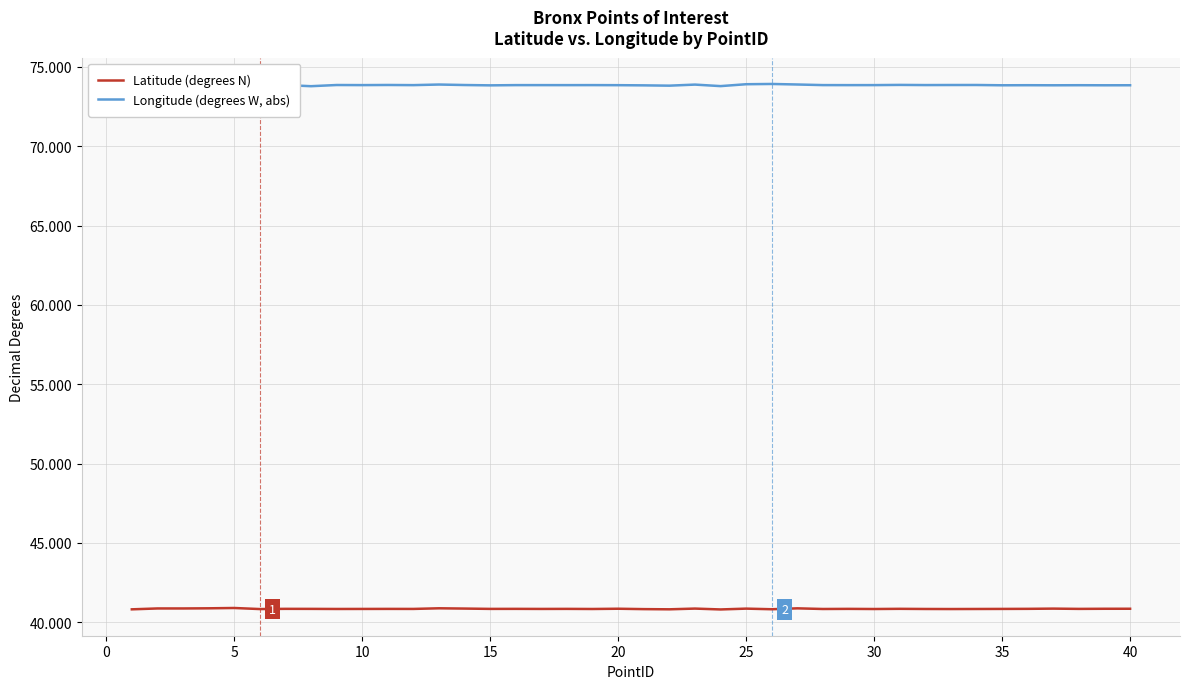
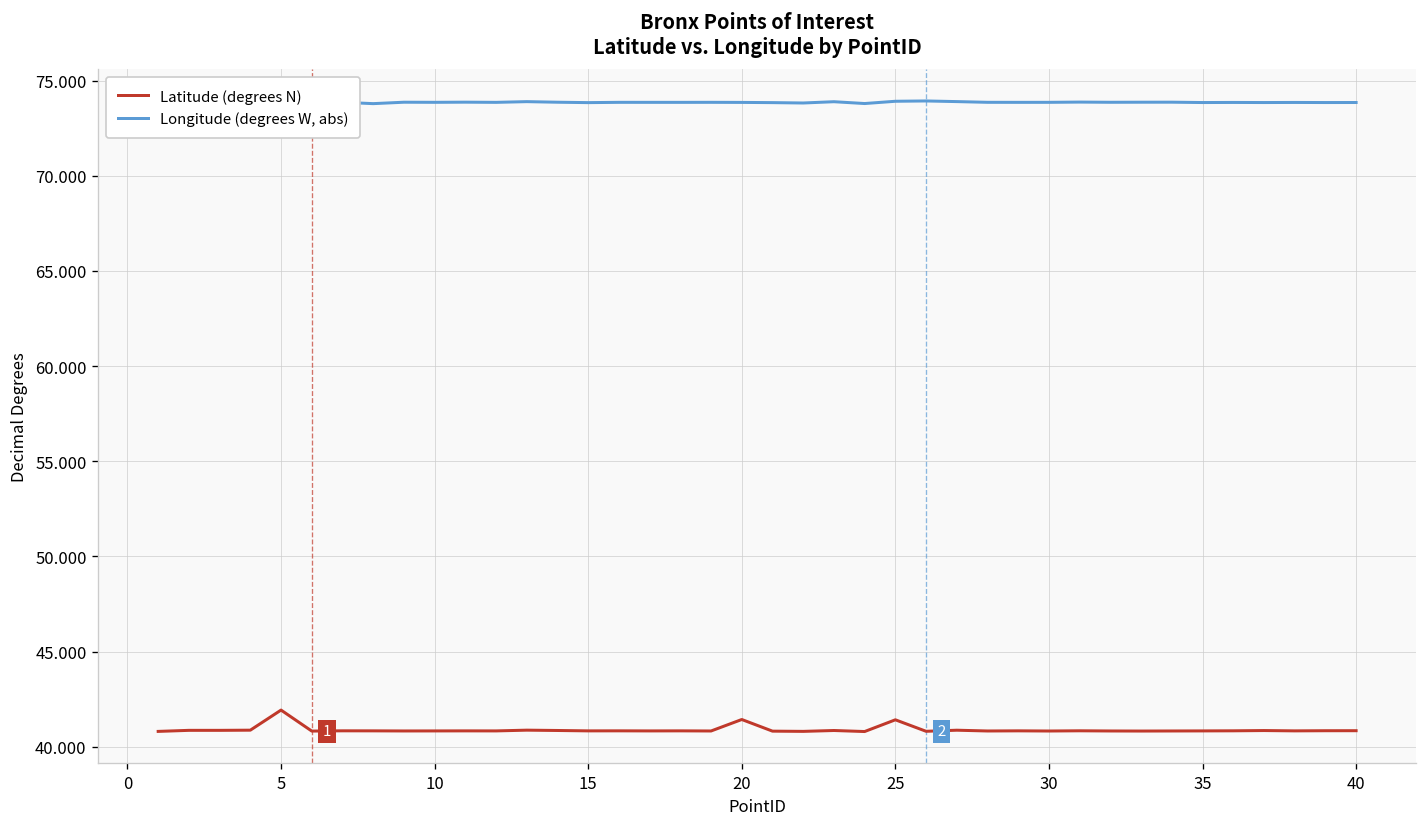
Latitude (degrees N), 5: 40.9 -> 41.9
Latitude (degrees N), 20: 40.9 -> 41.4
Latitude (degrees N), 25: 40.9 -> 41.4
